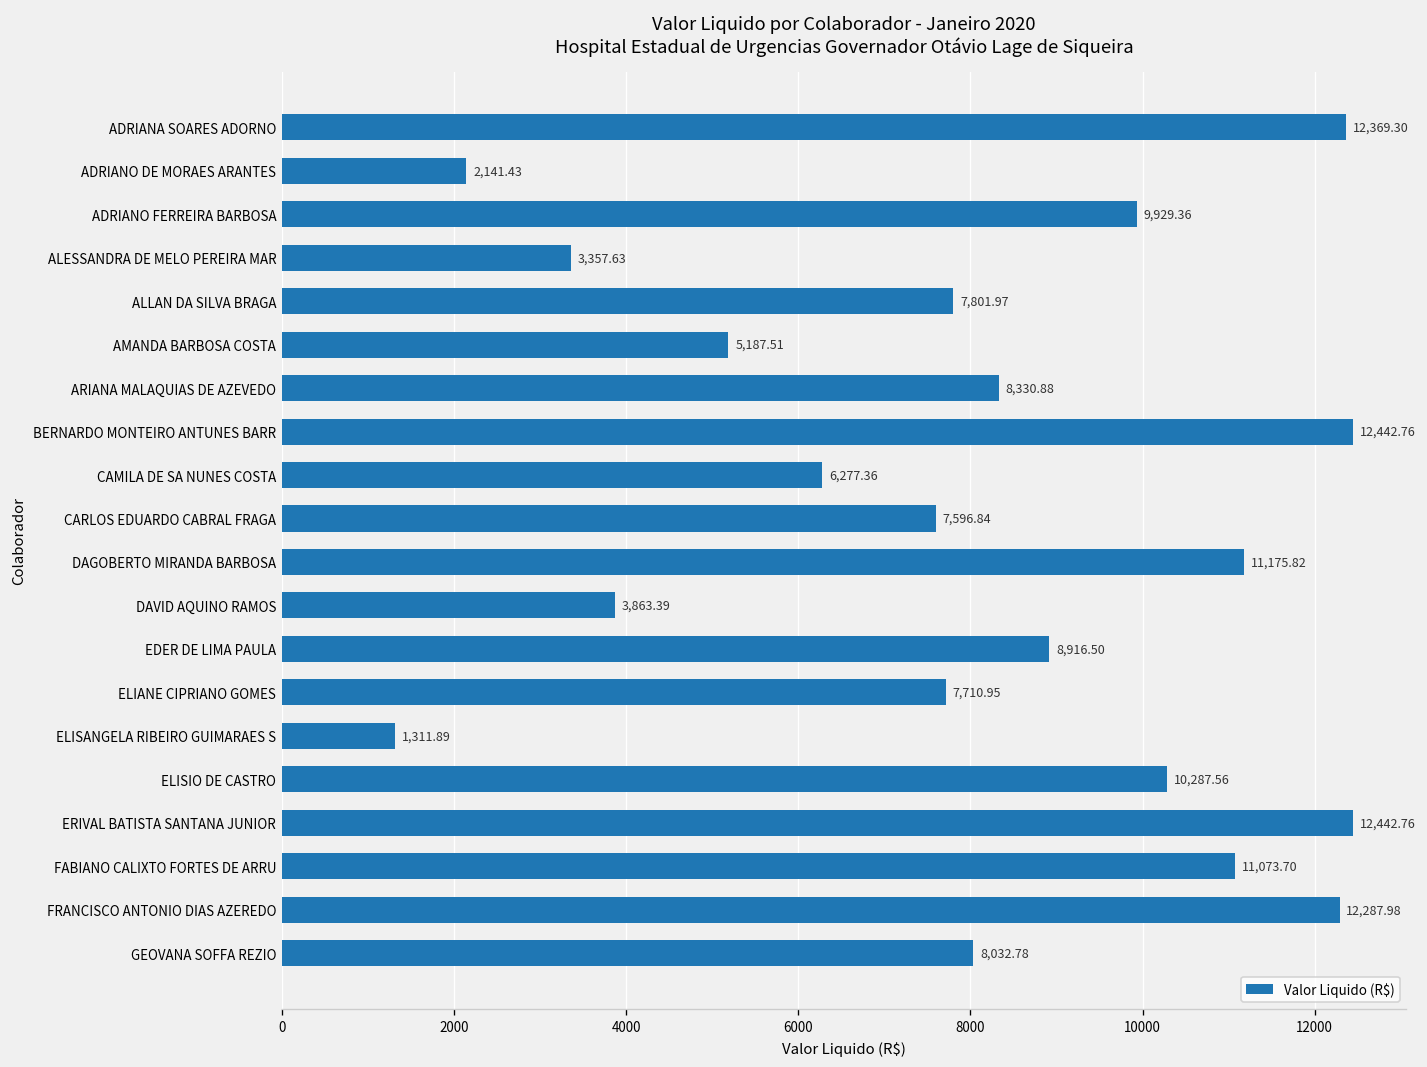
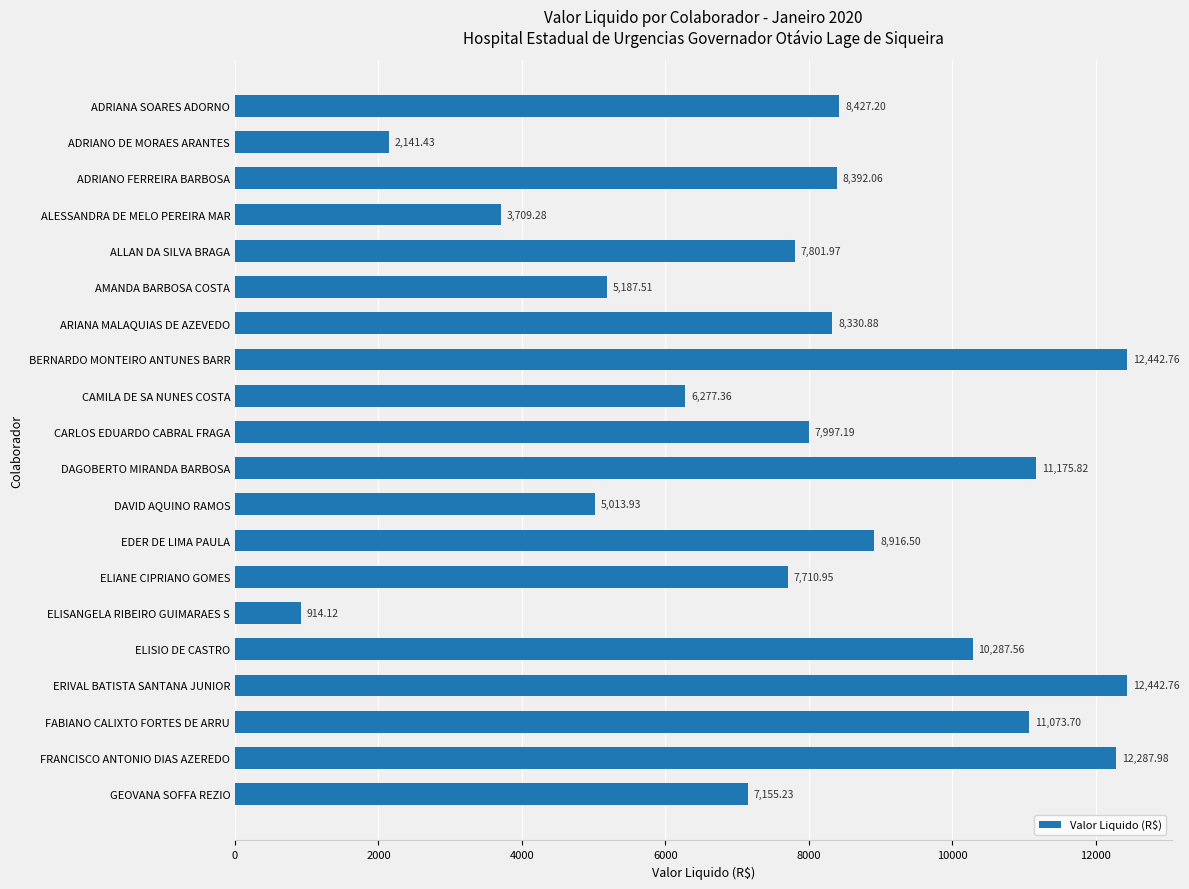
ADRIANA SOARES ADORNO: 12,369.30 -> 8,427.20
ADRIANO FERREIRA BARBOSA: 9,929.36 -> 8,392.06
ALESSANDRA DE MELO PEREIRA MAR: 3,357.63 -> 3,709.28
CARLOS EDUARDO CABRAL FRAGA: 7,596.84 -> 7,997.19
DAVID AQUINO RAMOS: 3,863.39 -> 5,013.93
ELISANGELA RIBEIRO GUIMARAES S: 1,311.89 -> 914.12
GEOVANA SOFFA REZIO: 8,032.78 -> 7,155.23
